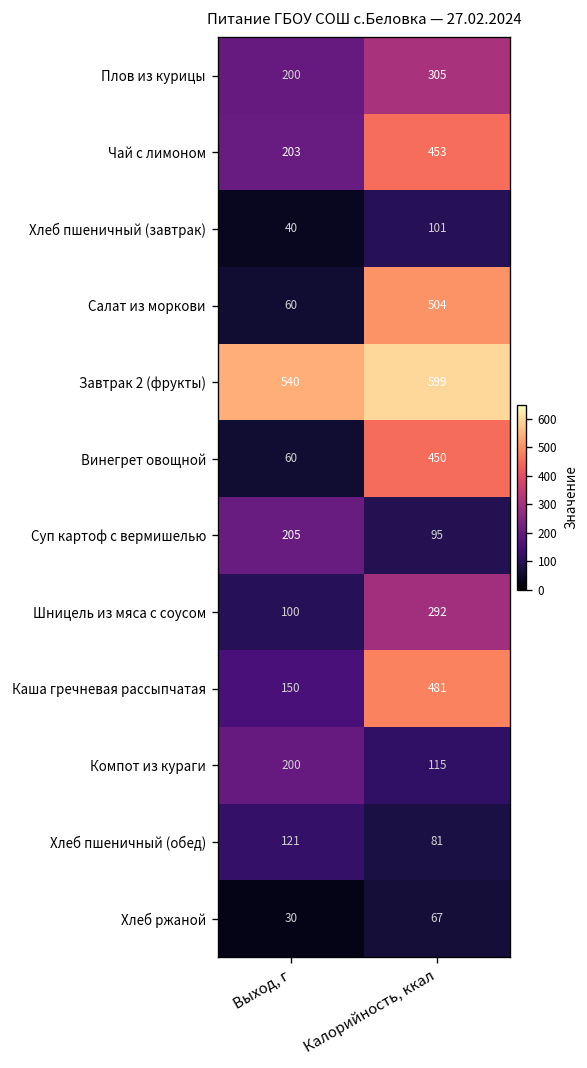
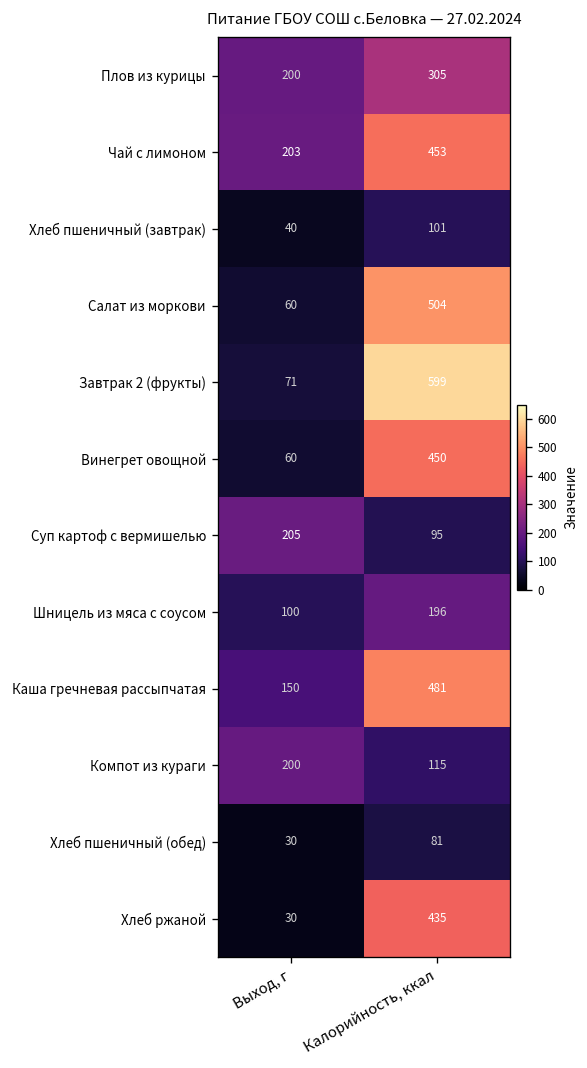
Завтрак 2 (фрукты), Выход, г: 540 -> 71
Шницель из мяса с соусом, Калорийность, ккал: 292 -> 196
Хлеб пшеничный (обед), Выход, г: 121 -> 30
Хлеб ржаной, Калорийность, ккал: 67 -> 435
